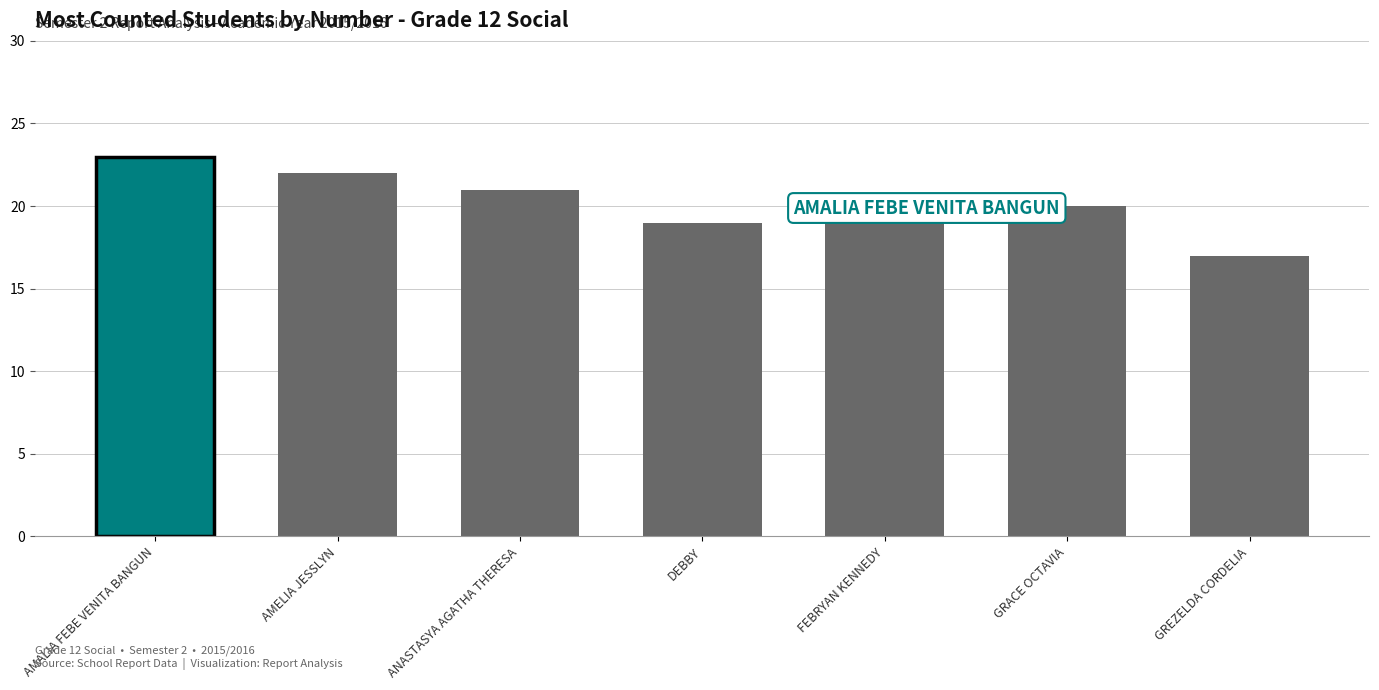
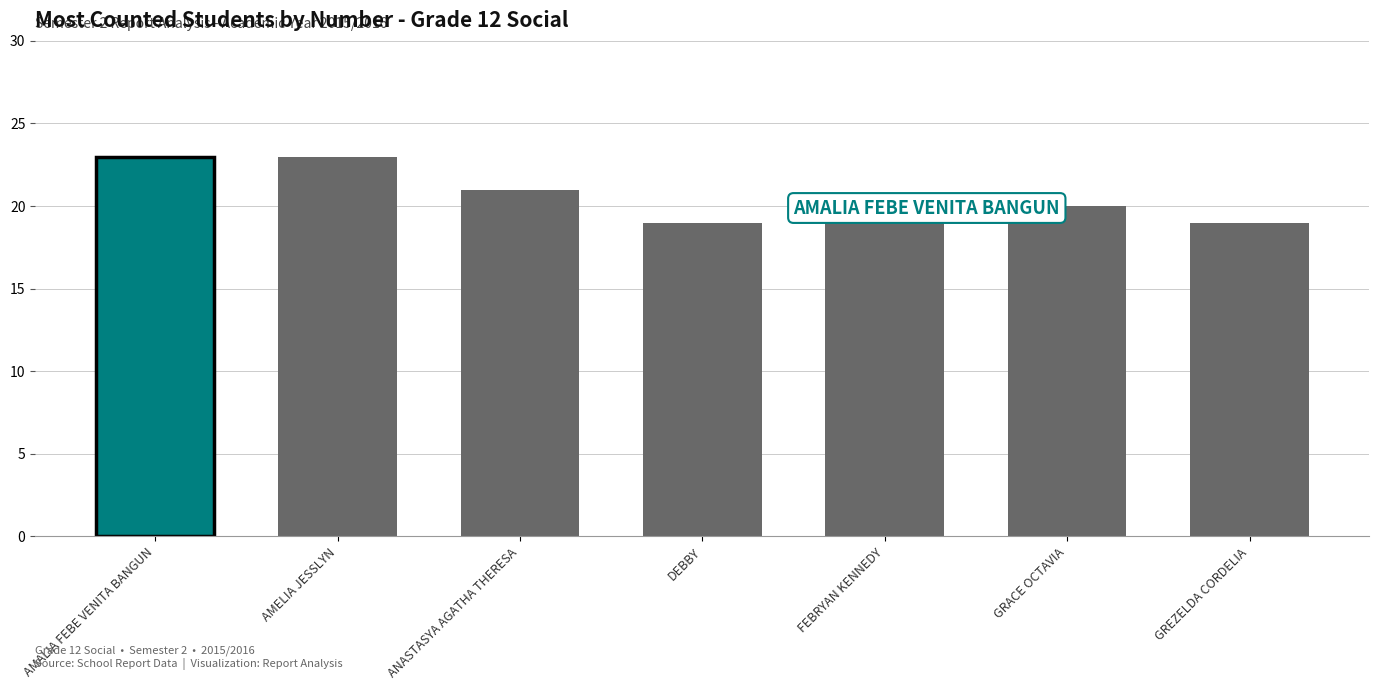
AMELIA JESSLYN: 22 -> 23
GREZELDA CORDELIA: 17 -> 19
